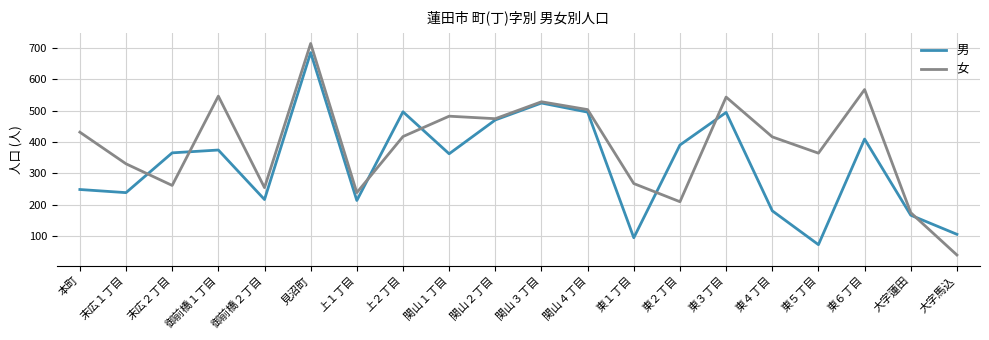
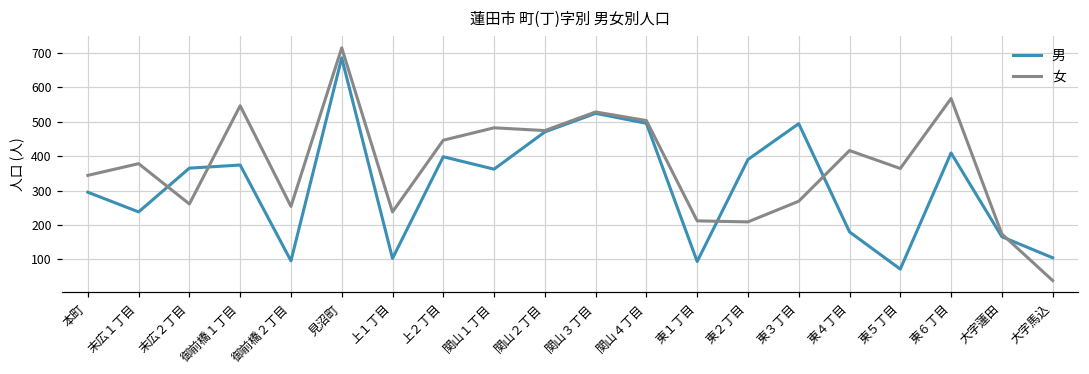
男, 本町: 250 -> 300
女, 本町: 430 -> 340
女, 末広１丁目: 330 -> 380
男, 御前橋２丁目: 220 -> 100
男, 上１丁目: 210 -> 100
男, 上２丁目: 500 -> 400
女, 上２丁目: 420 -> 450
女, 東１丁目: 270 -> 210
女, 東３丁目: 540 -> 270
